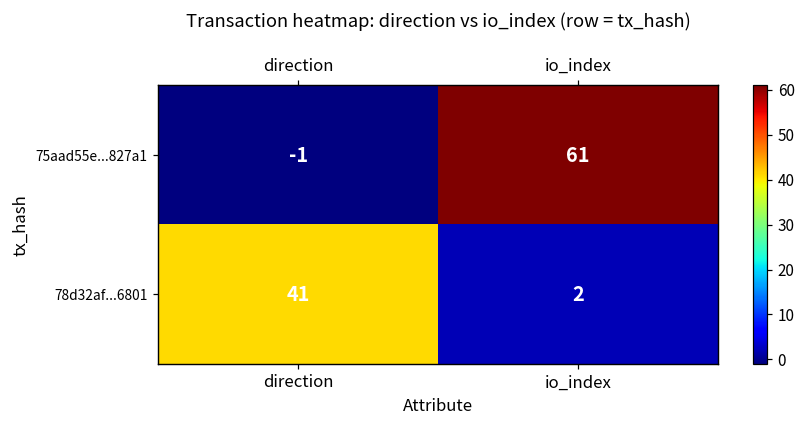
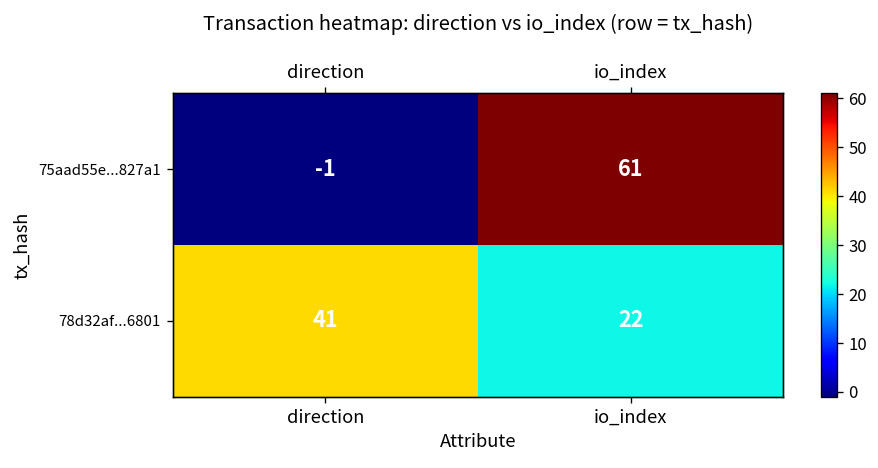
78d32af...6801, io_index: 2 -> 22
